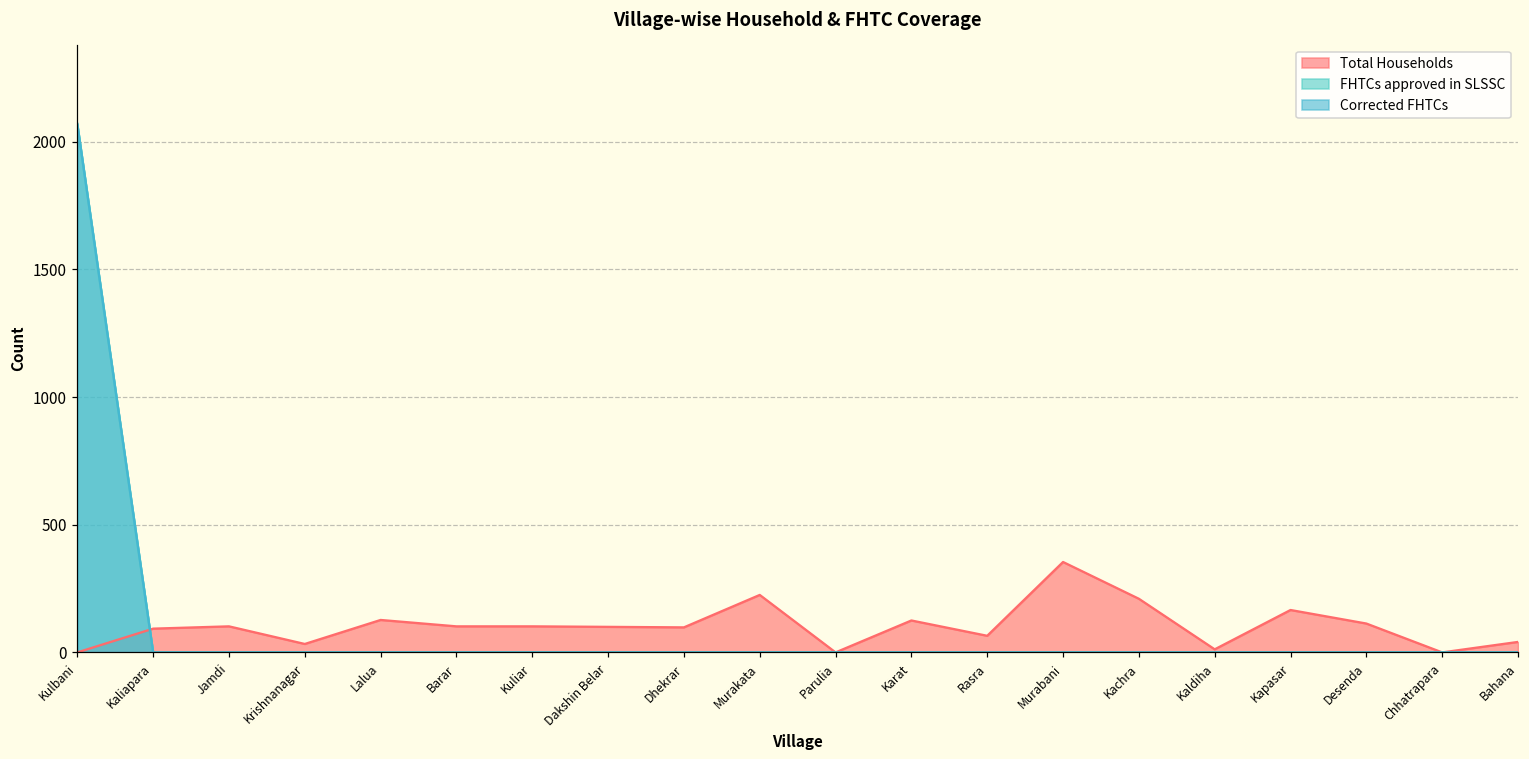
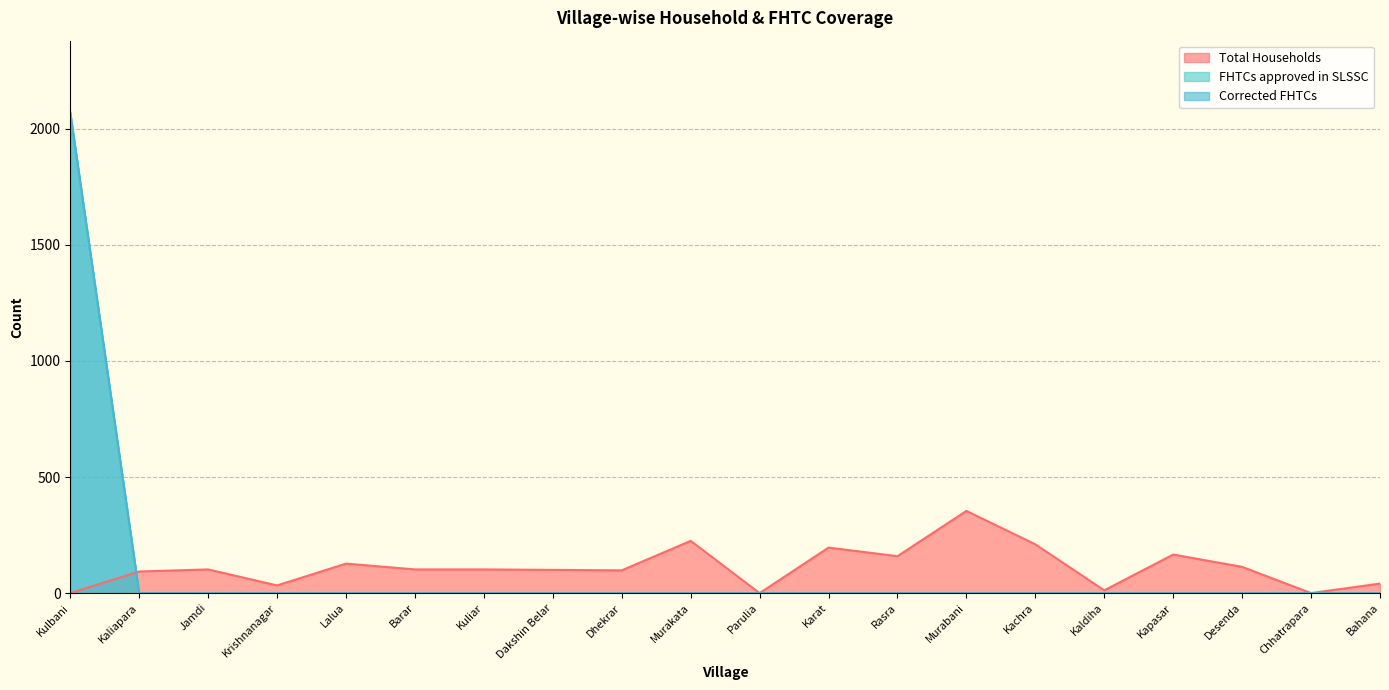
Total Households, Karat: 130 -> 200
Total Households, Rasra: 70 -> 160
